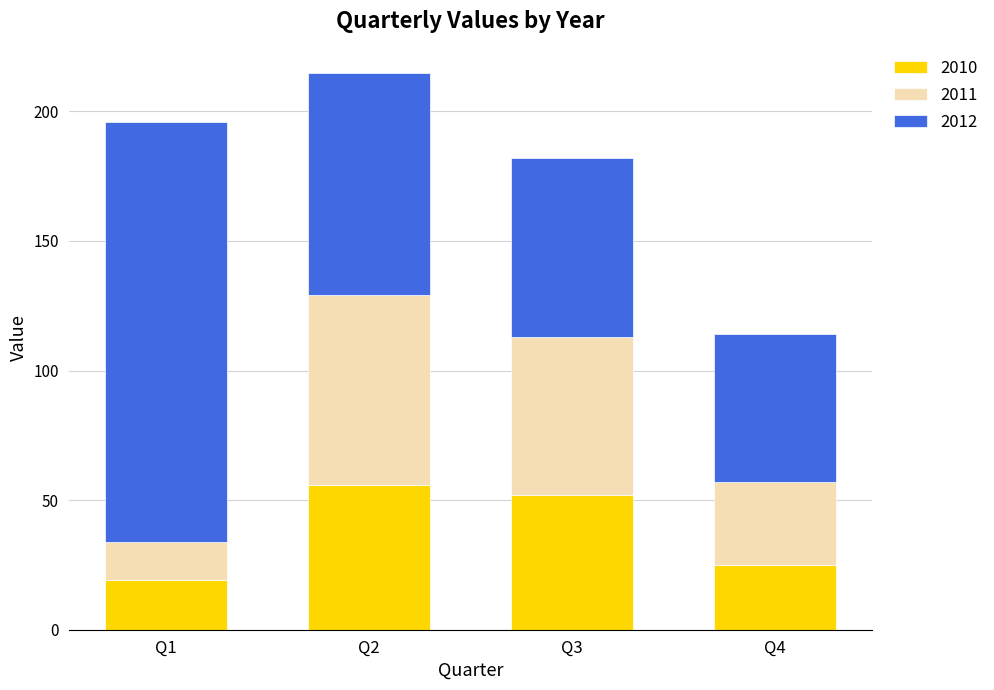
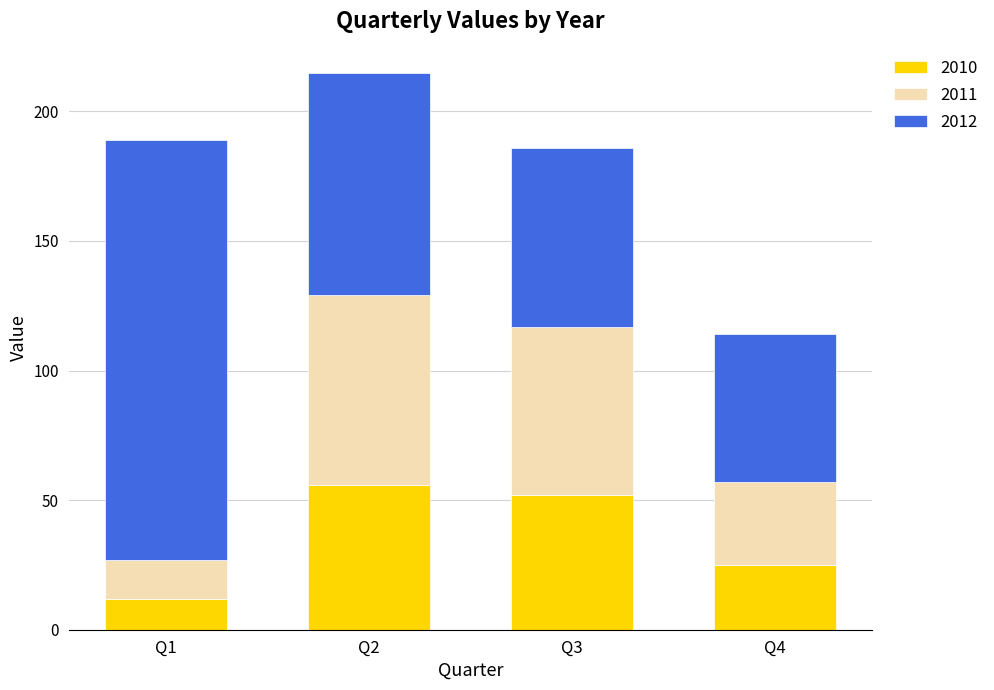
2010, Q1: 19 -> 12
2011, Q3: 61 -> 65
